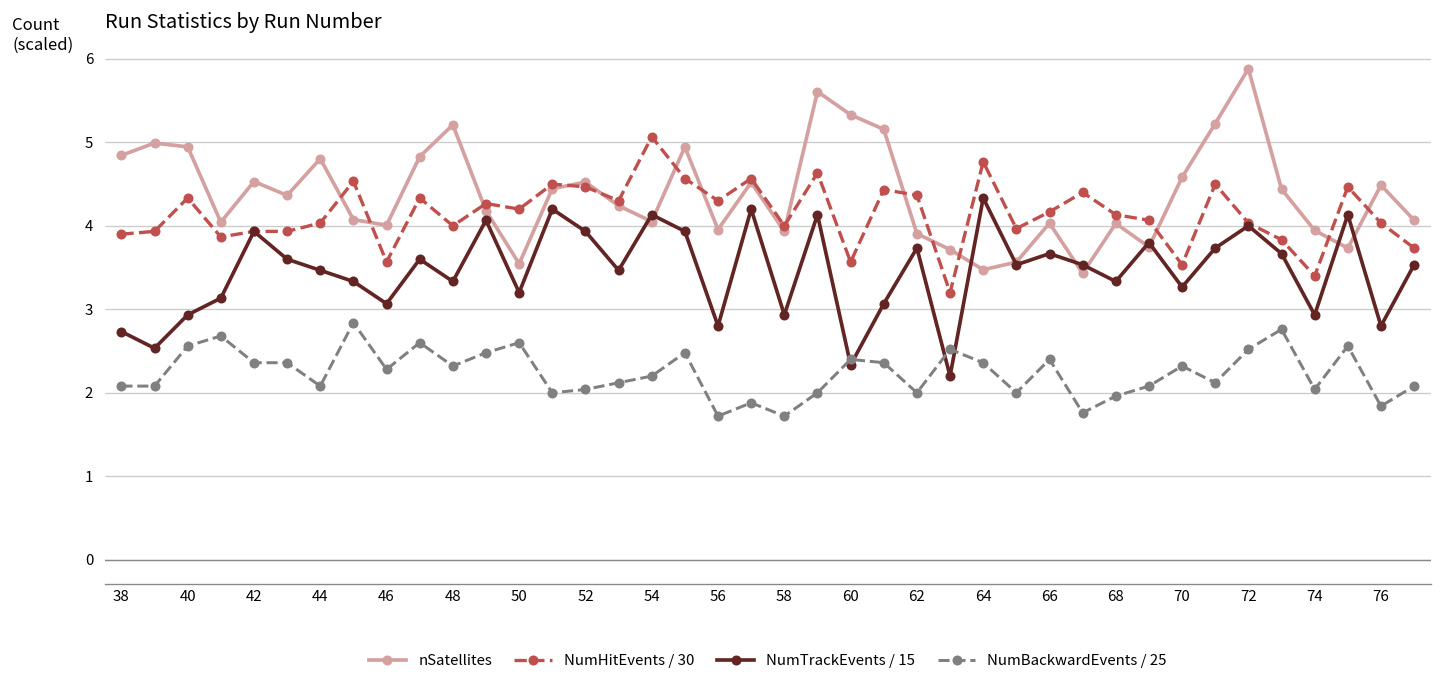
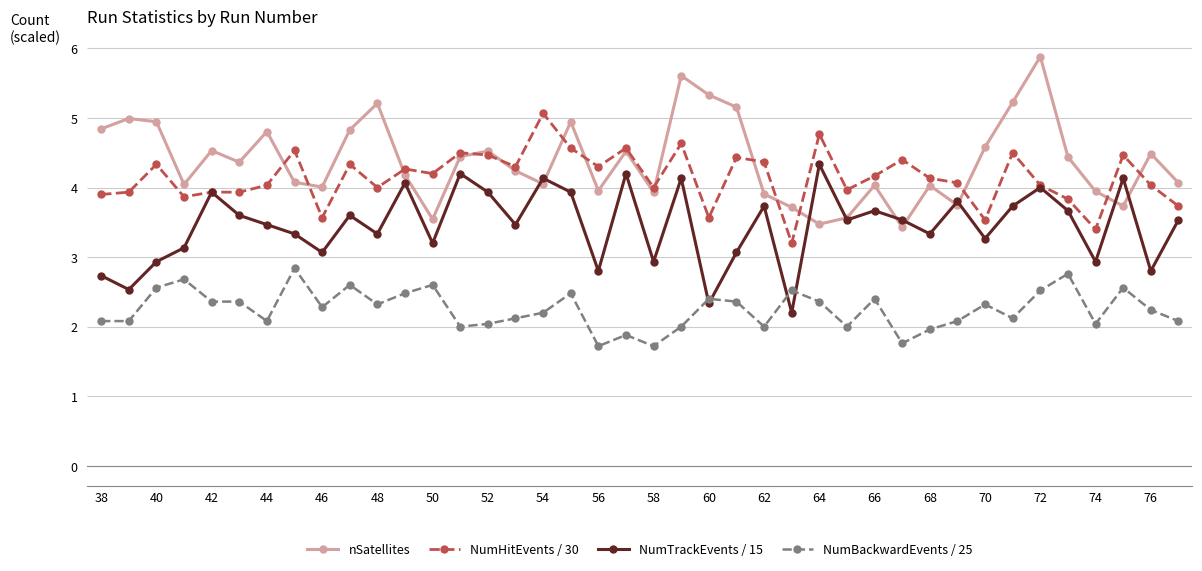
NumBackwardEvents / 25, 76: 1.8 -> 2.2
